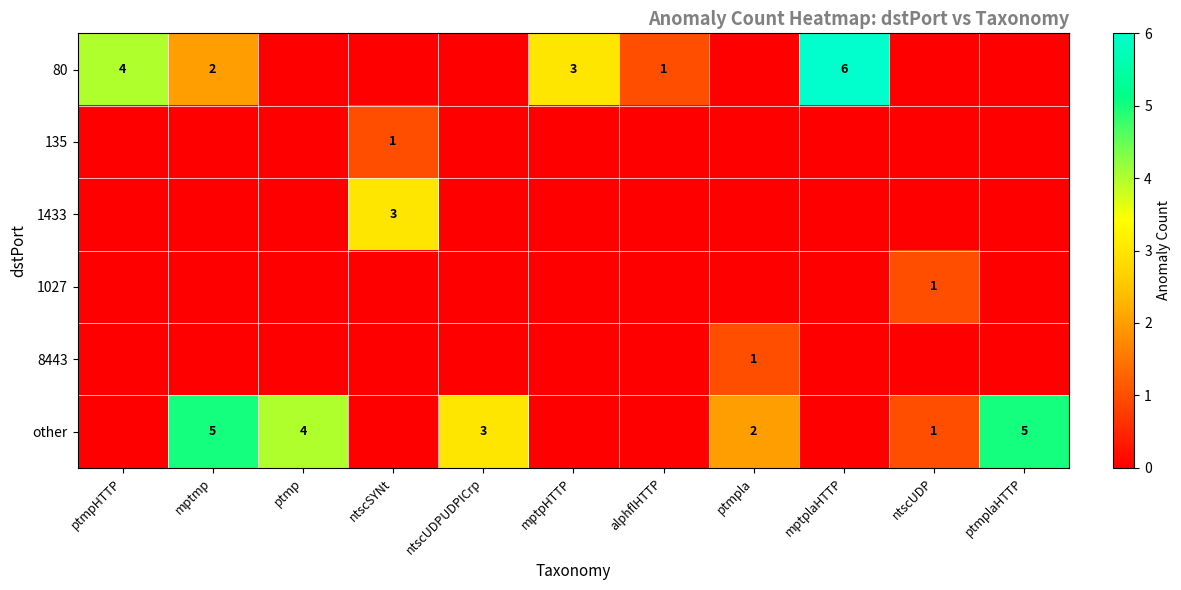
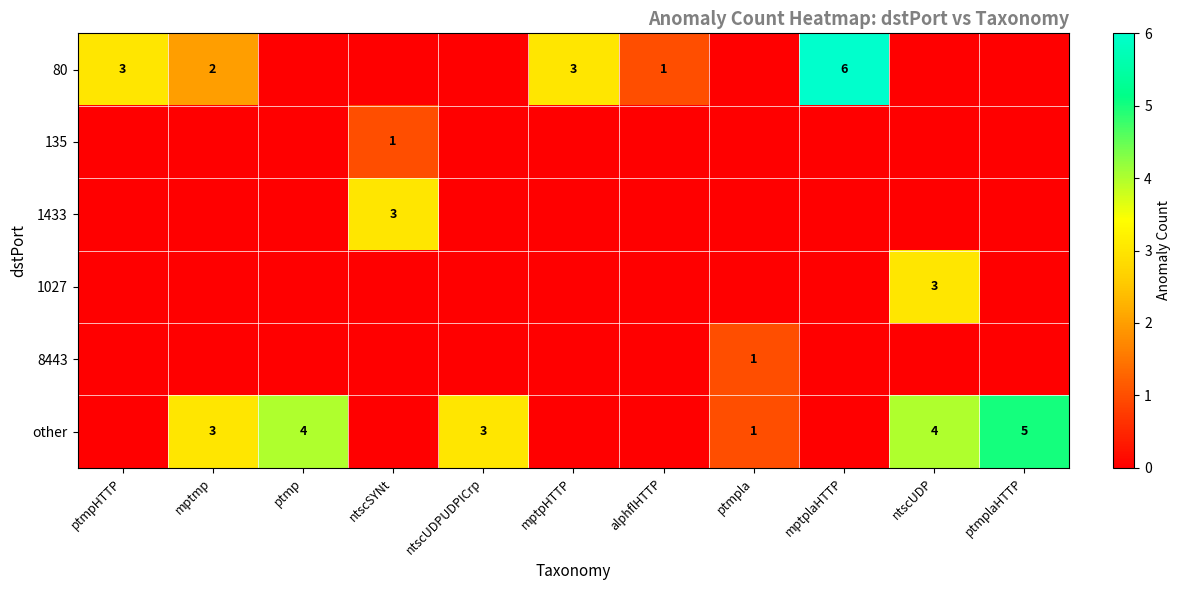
80, ptmpHTTP: 4 -> 3
1027, ntscUDP: 1 -> 3
other, mptmp: 5 -> 3
other, ptmpla: 2 -> 1
other, ntscUDP: 1 -> 4
